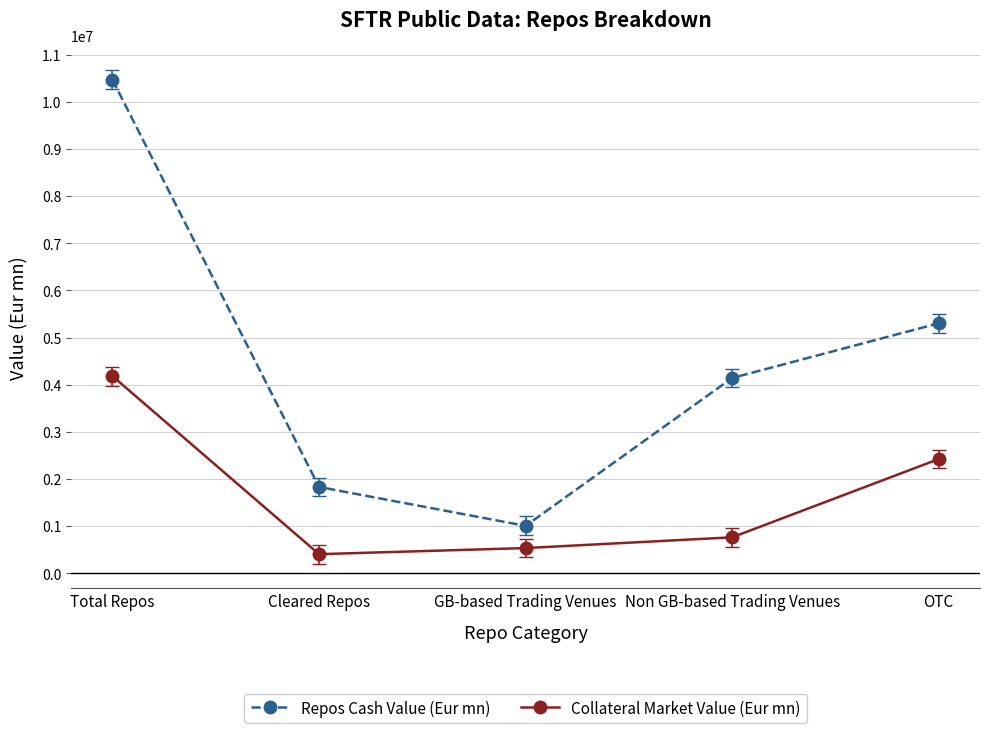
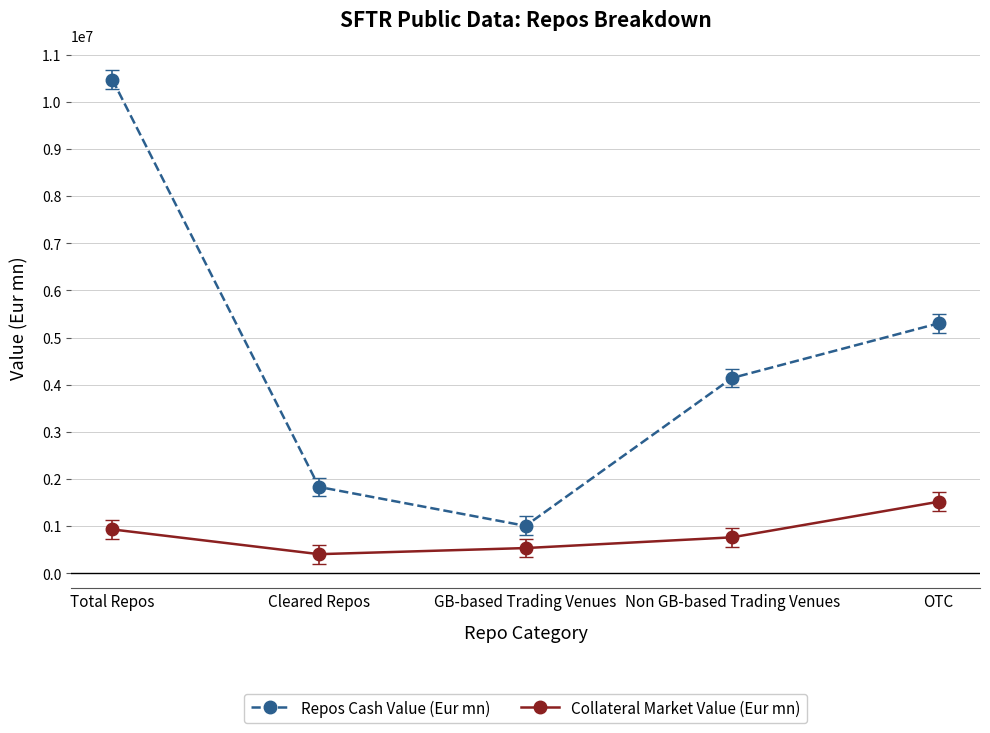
Collateral Market Value (Eur mn), Total Repos: 4200000 -> 900000
Collateral Market Value (Eur mn), OTC: 2400000 -> 1500000
